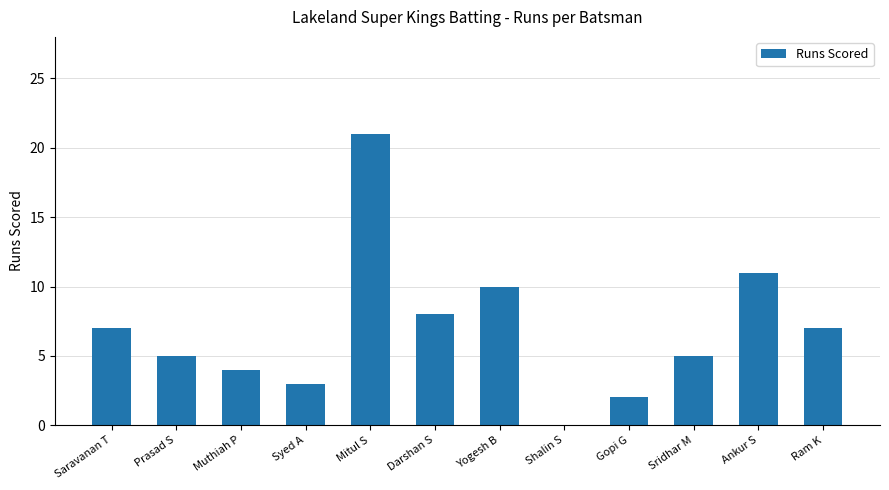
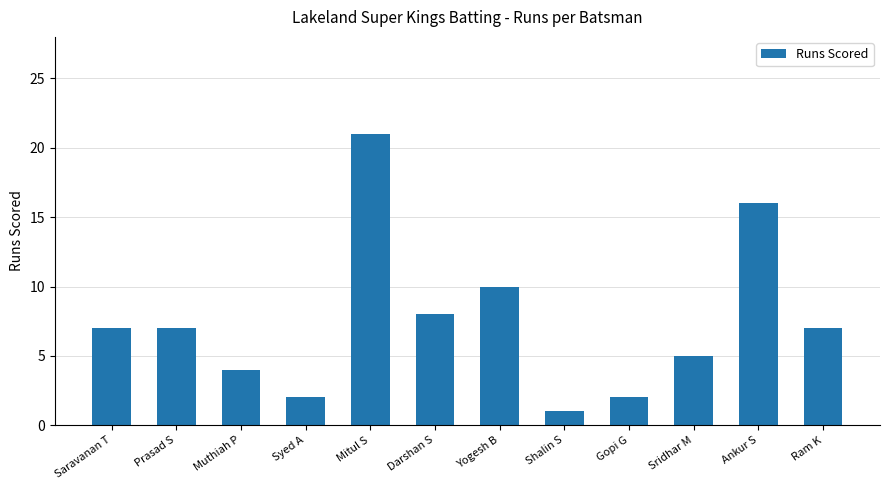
Prasad S: 5 -> 7
Syed A: 3 -> 2
Shalin S: 0 -> 1
Ankur S: 11 -> 16
